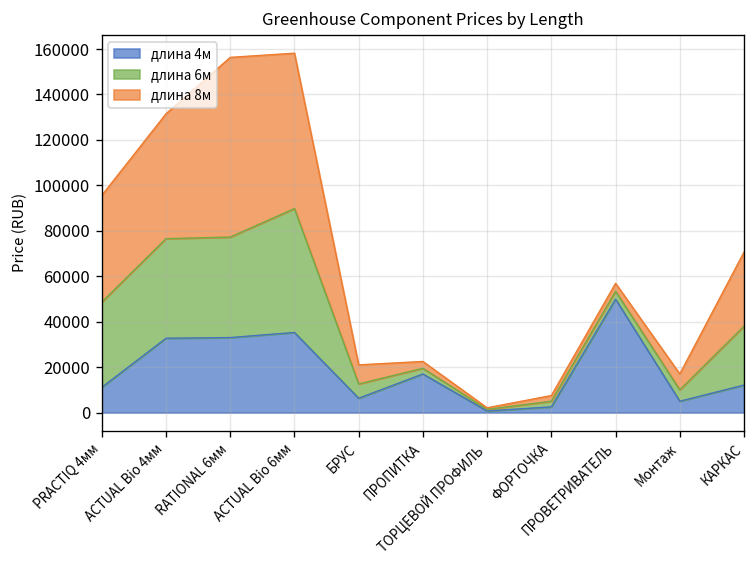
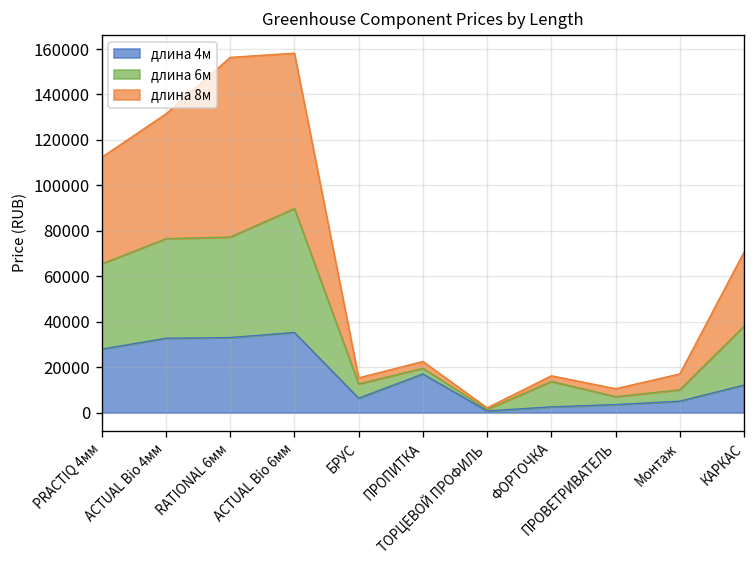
длина 4м, PRACTIQ 4мм: 11000 -> 28000
длина 8м, БРУС: 8000 -> 3000
длина 6м, ФОРТОЧКА: 3000 -> 11000
длина 4м, ПРОВЕТРИВАТЕЛЬ: 50000 -> 4000
